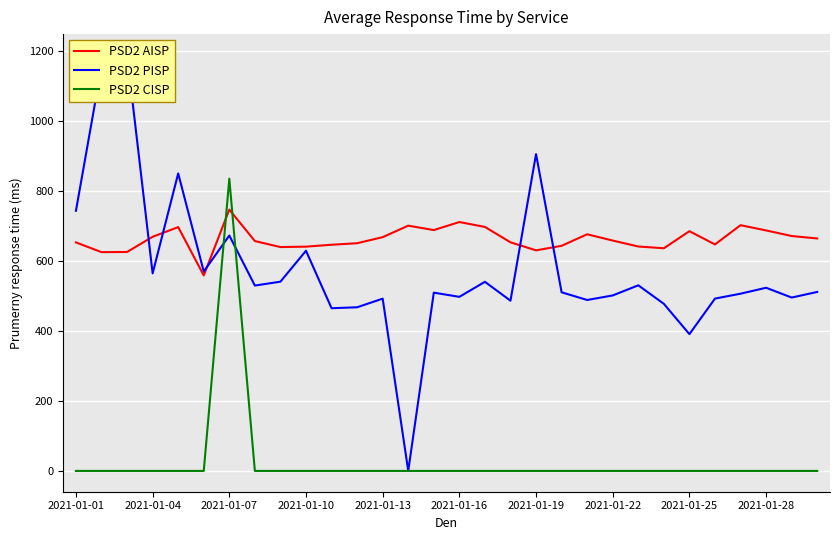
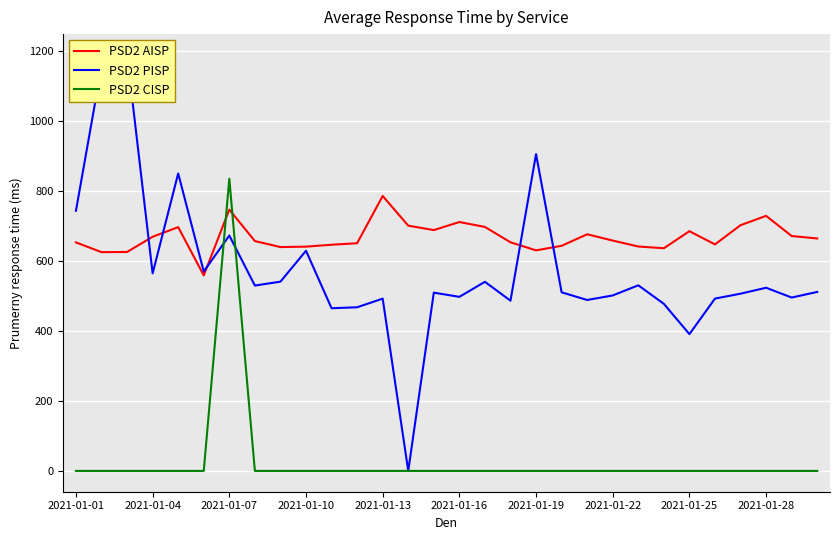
PSD2 AISP, 2021-01-13: 670 -> 790
PSD2 AISP, 2021-01-28: 690 -> 730
